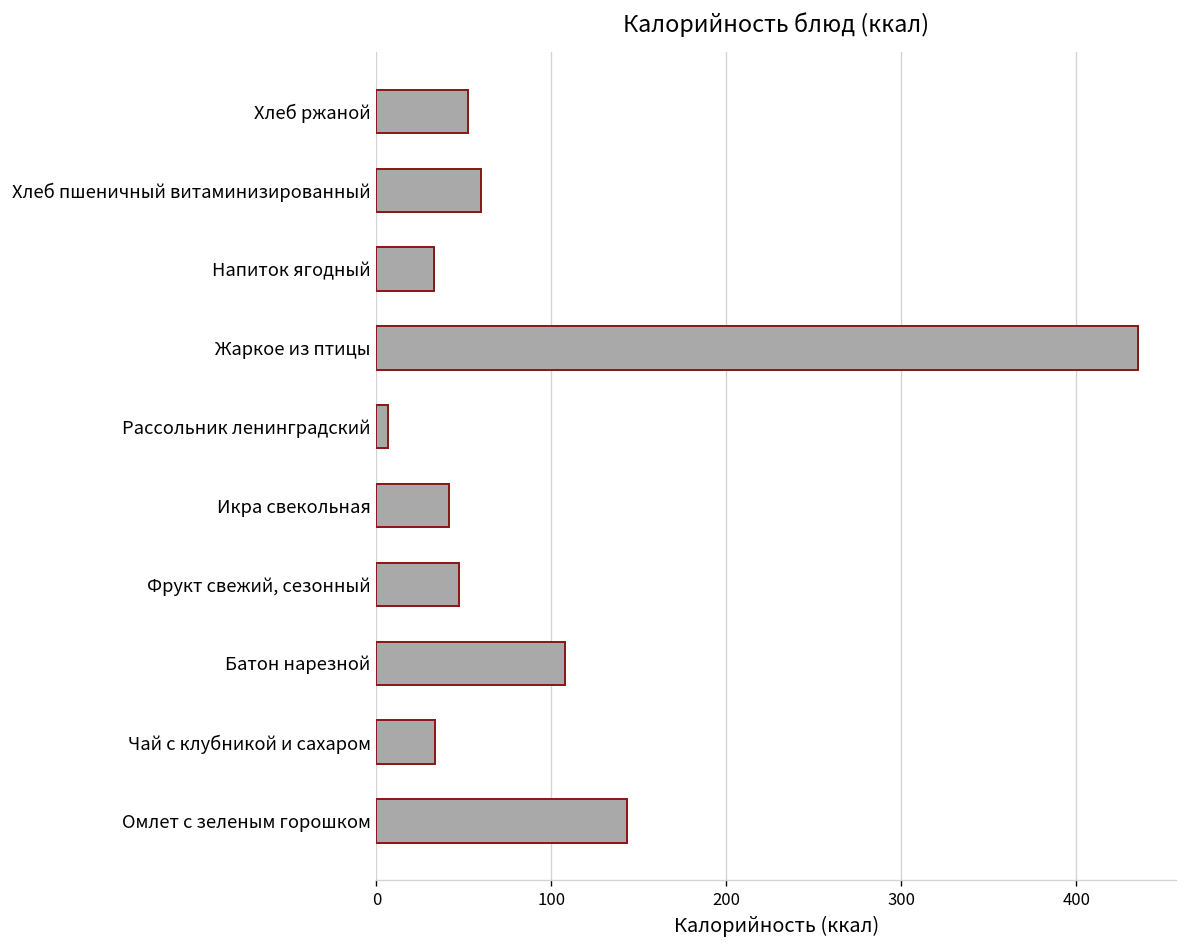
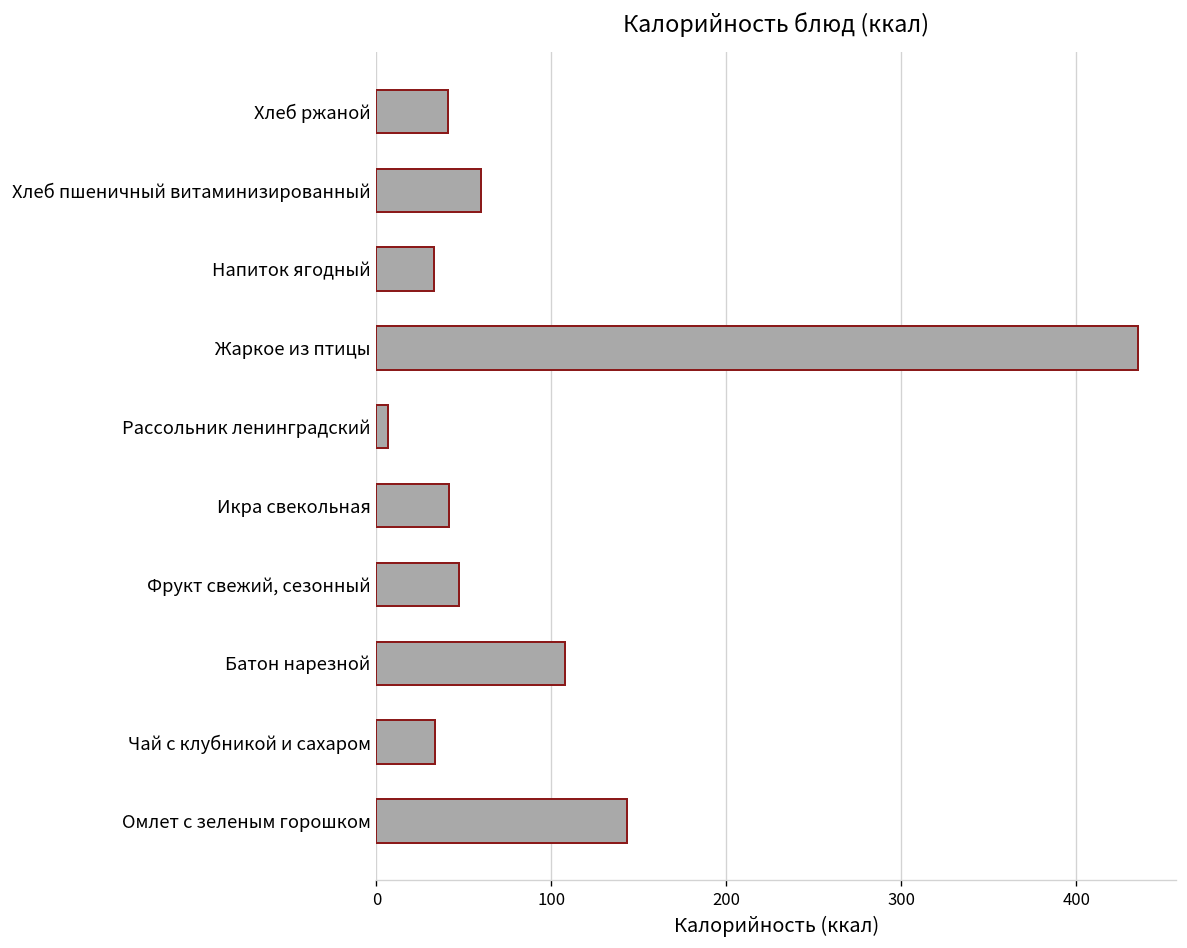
Хлеб ржаной: 52 -> 41
